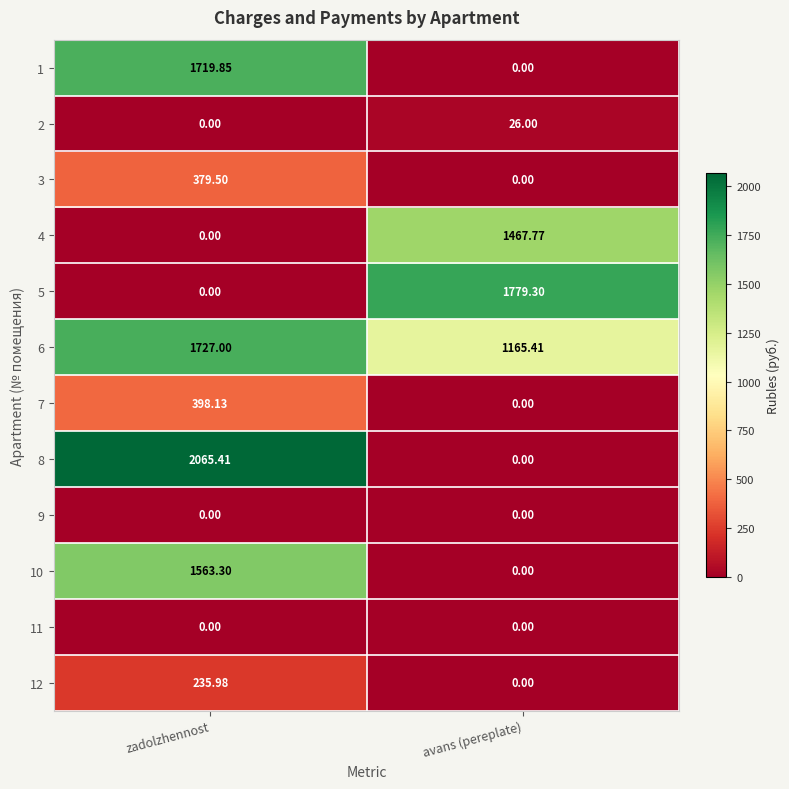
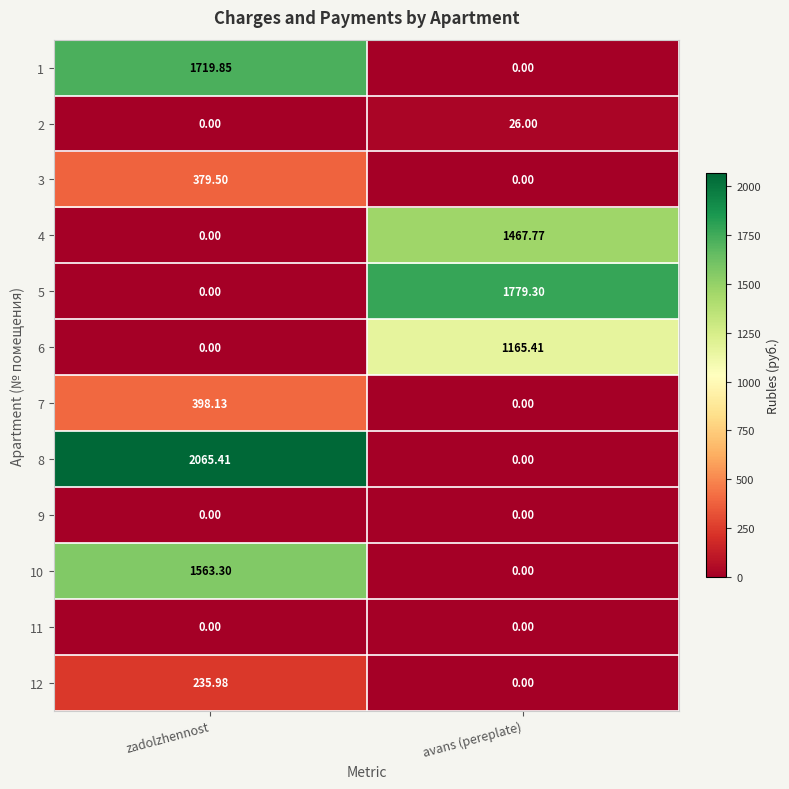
6, zadolzhennost: 1727.00 -> 0.00
